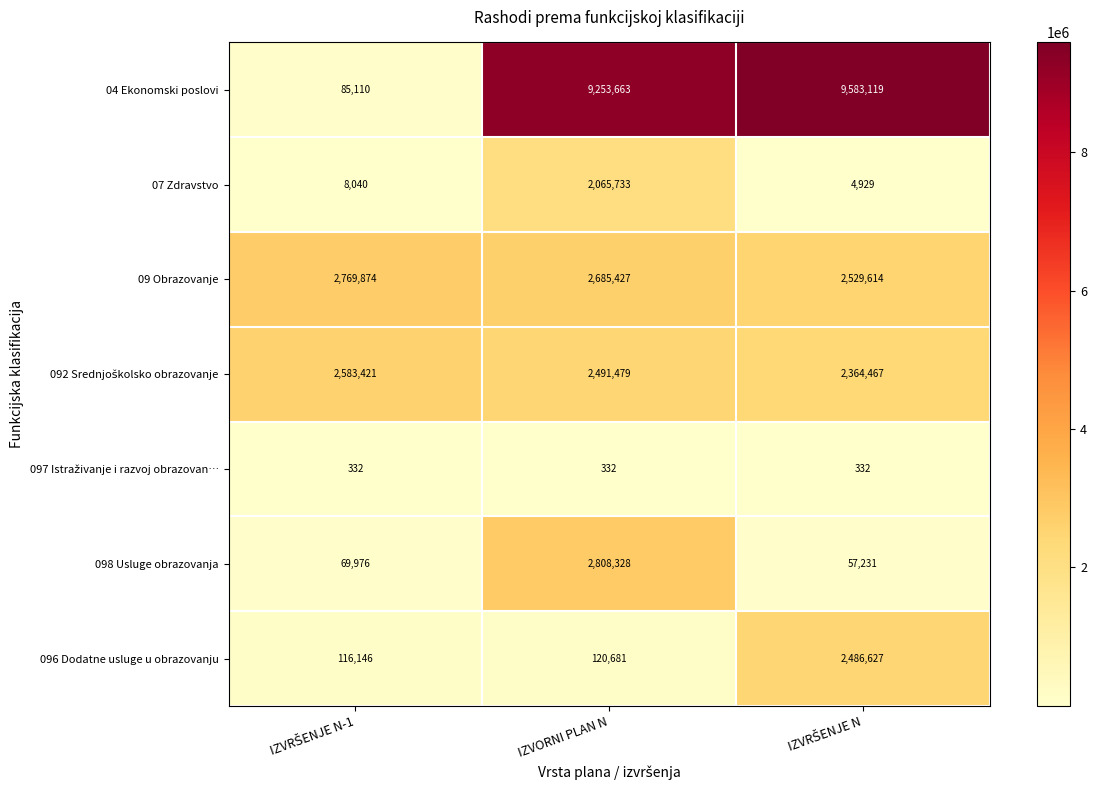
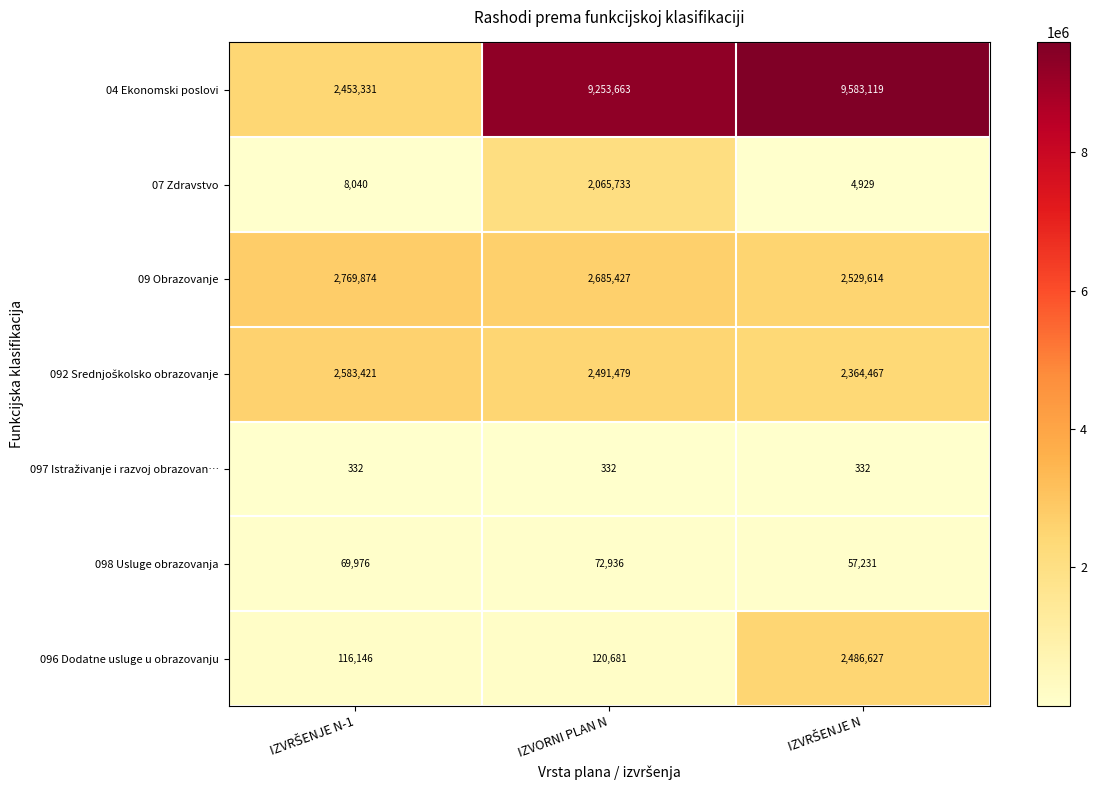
04 Ekonomski poslovi, IZVRŠENJE N-1: 85,110 -> 2,453,331
098 Usluge obrazovanja, IZVORNI PLAN N: 2,808,328 -> 72,936
